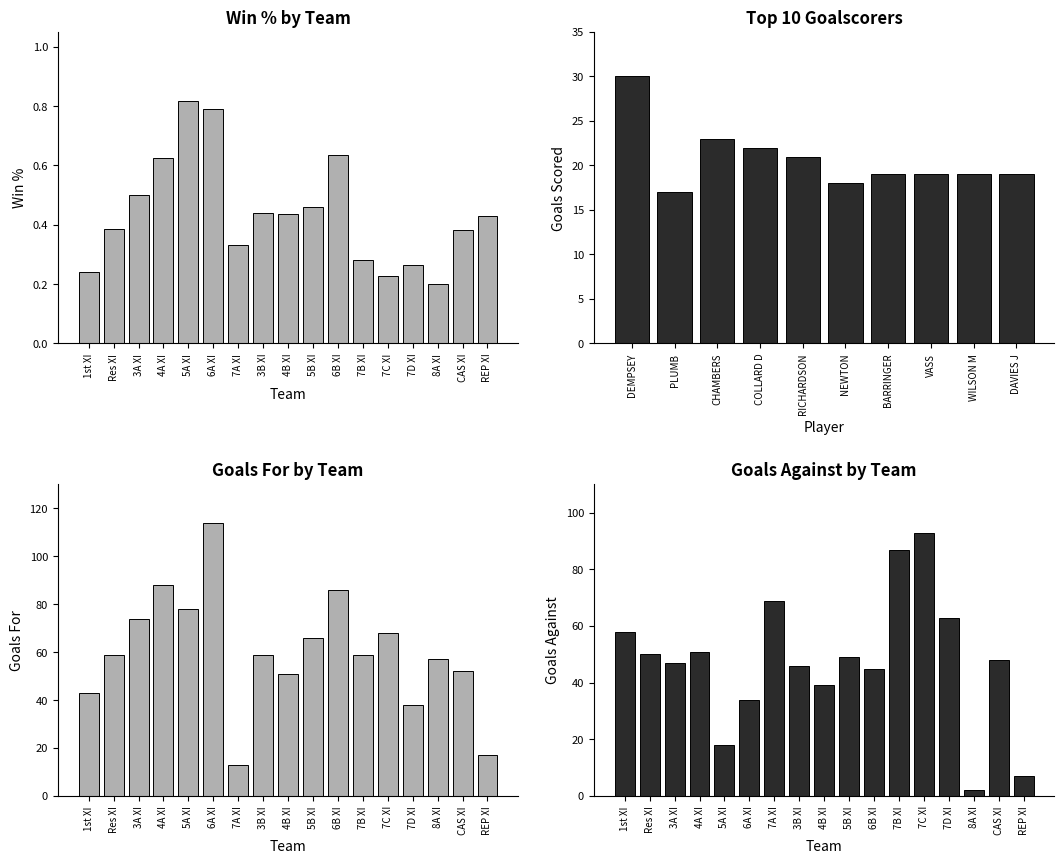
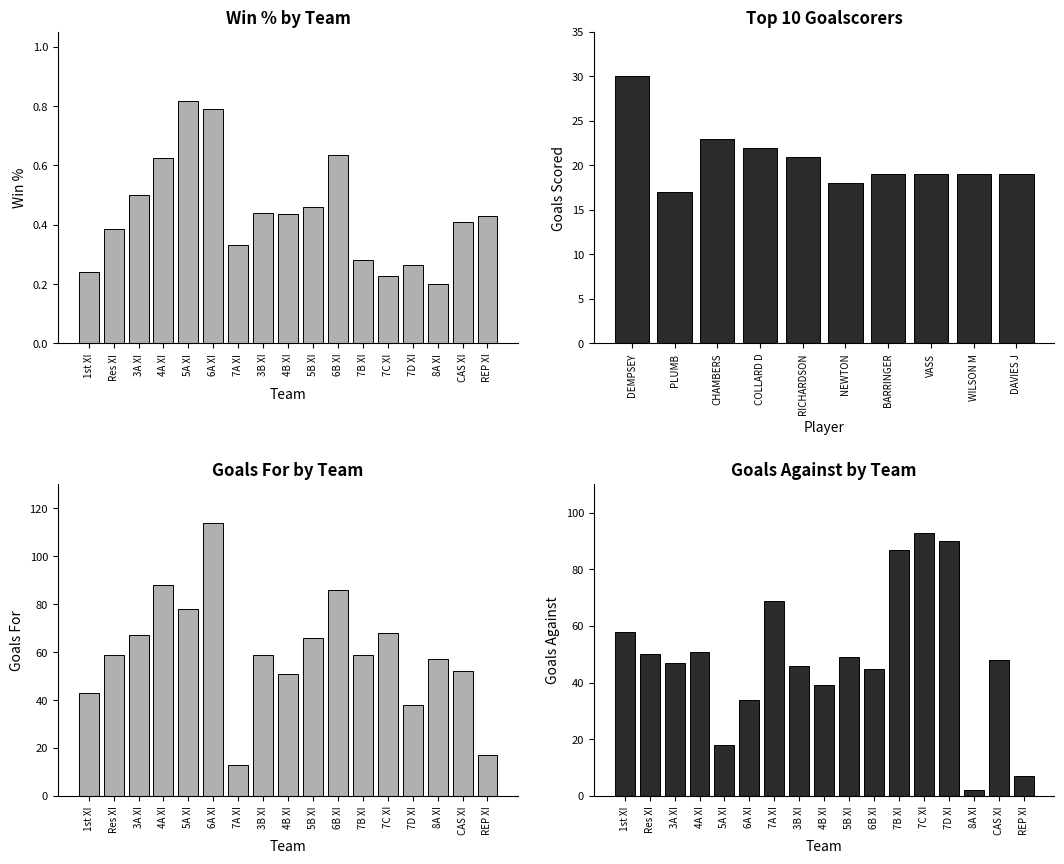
Win % by Team, CAS XI: 0.38 -> 0.41
Goals For by Team, 3A XI: 74 -> 67
Goals Against by Team, 7D XI: 63 -> 90
